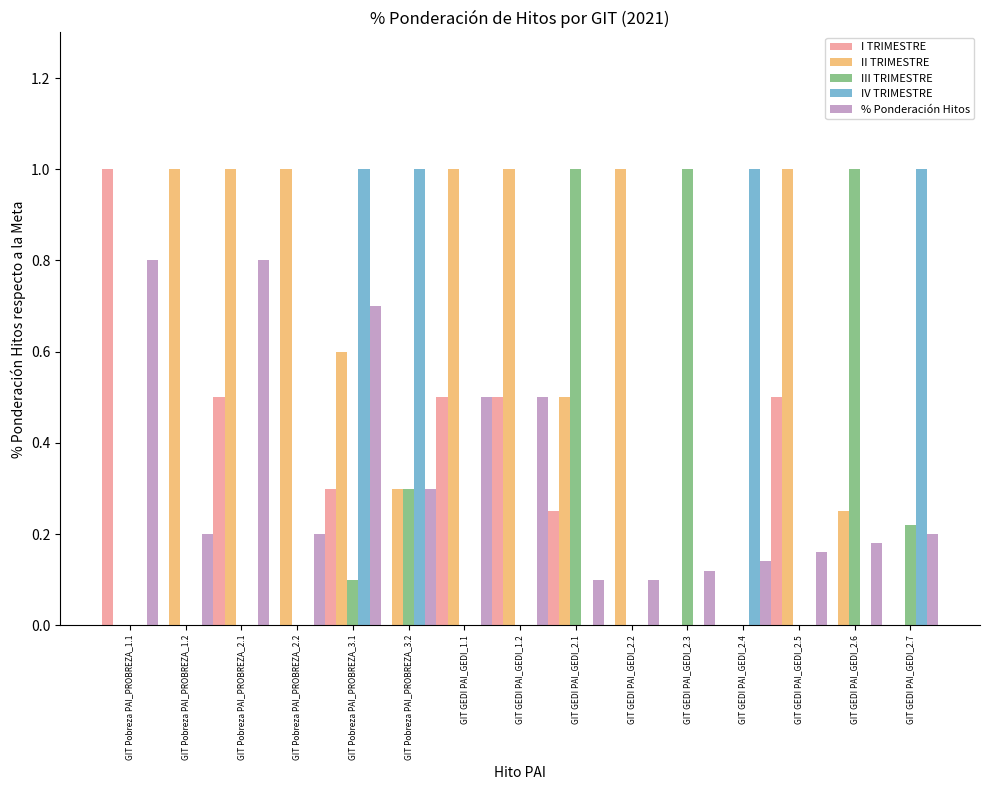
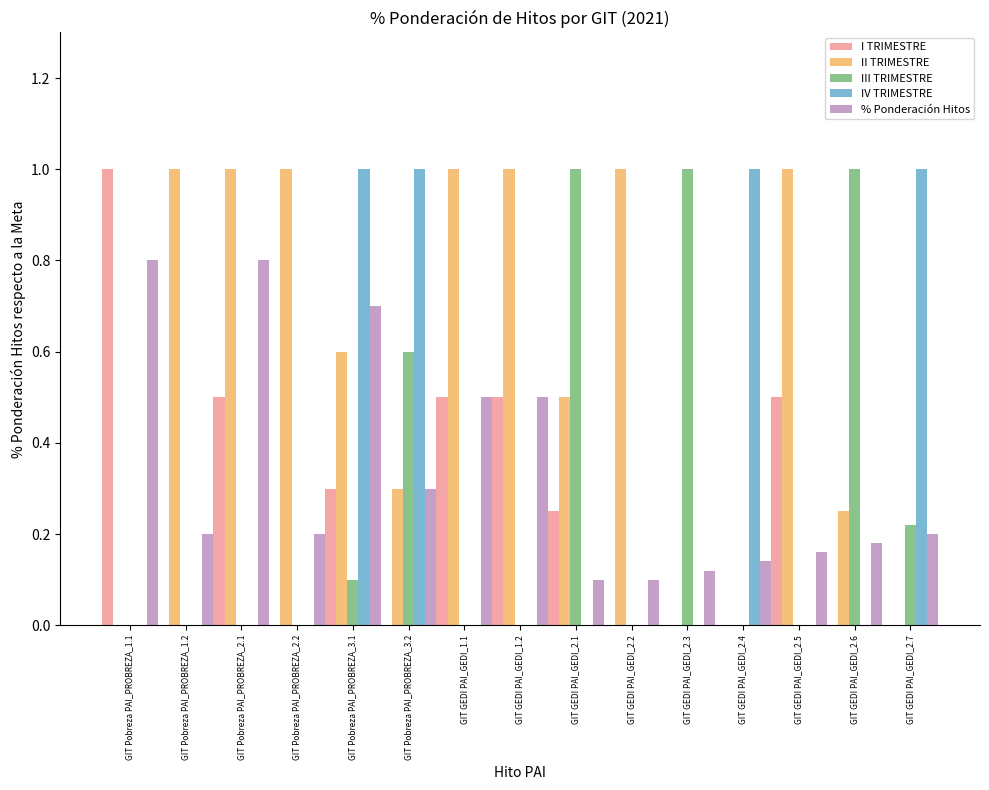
III TRIMESTRE, GIT Pobreza PAI_PROBREZA_3.2: 0.3 -> 0.6
